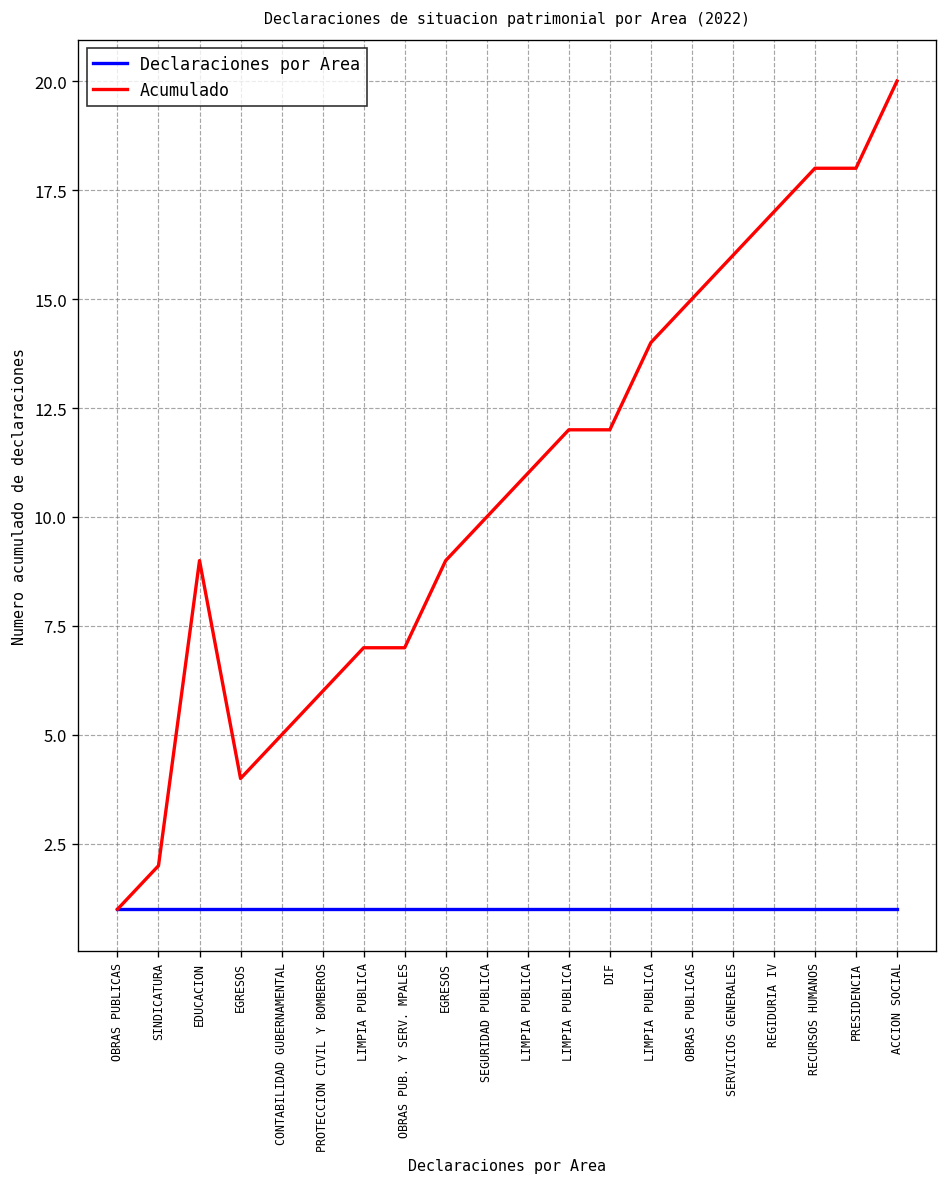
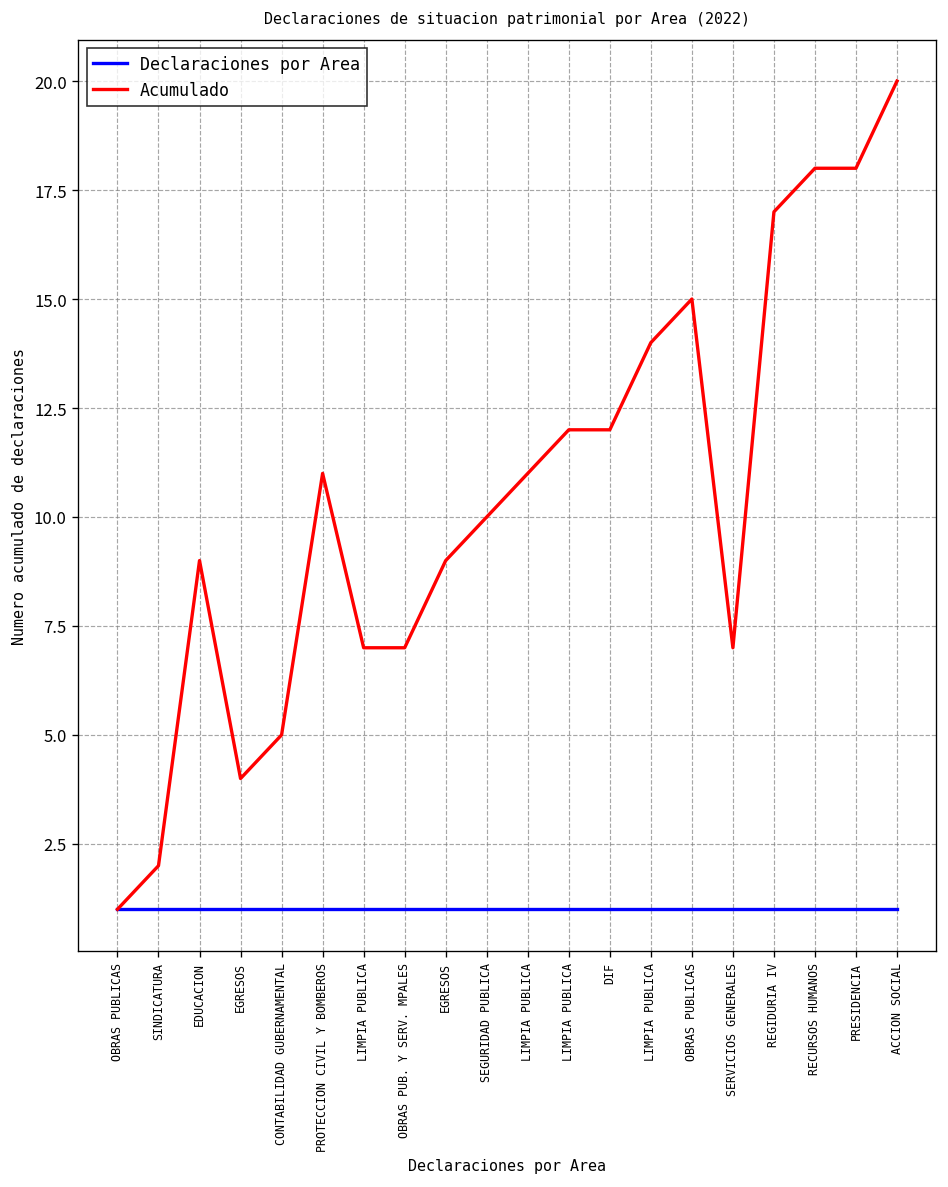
Acumulado, PROTECCION CIVIL Y BOMBEROS: 6 -> 11
Acumulado, SERVICIOS GENERALES: 16 -> 7
